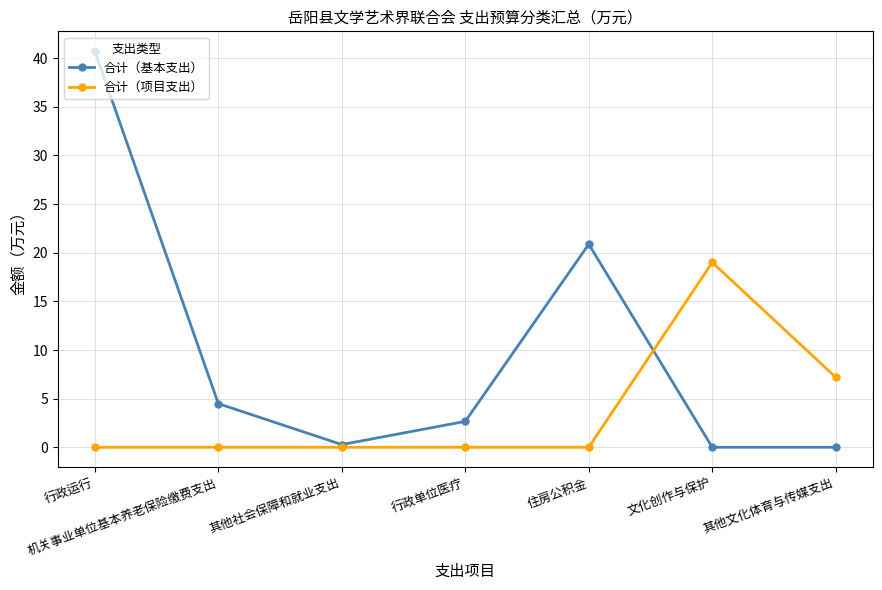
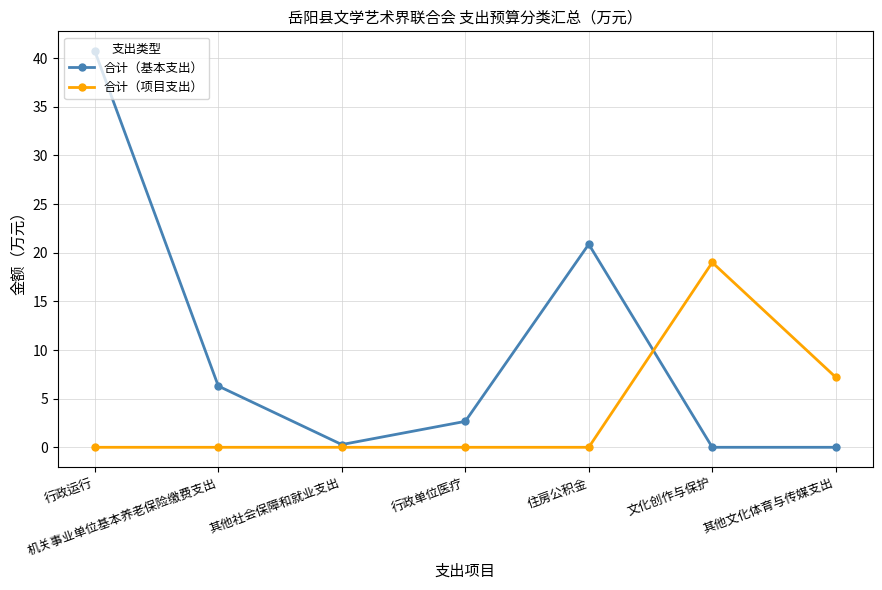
合计（基本支出）, 机关事业单位基本养老保险缴费支出: 4 -> 6
